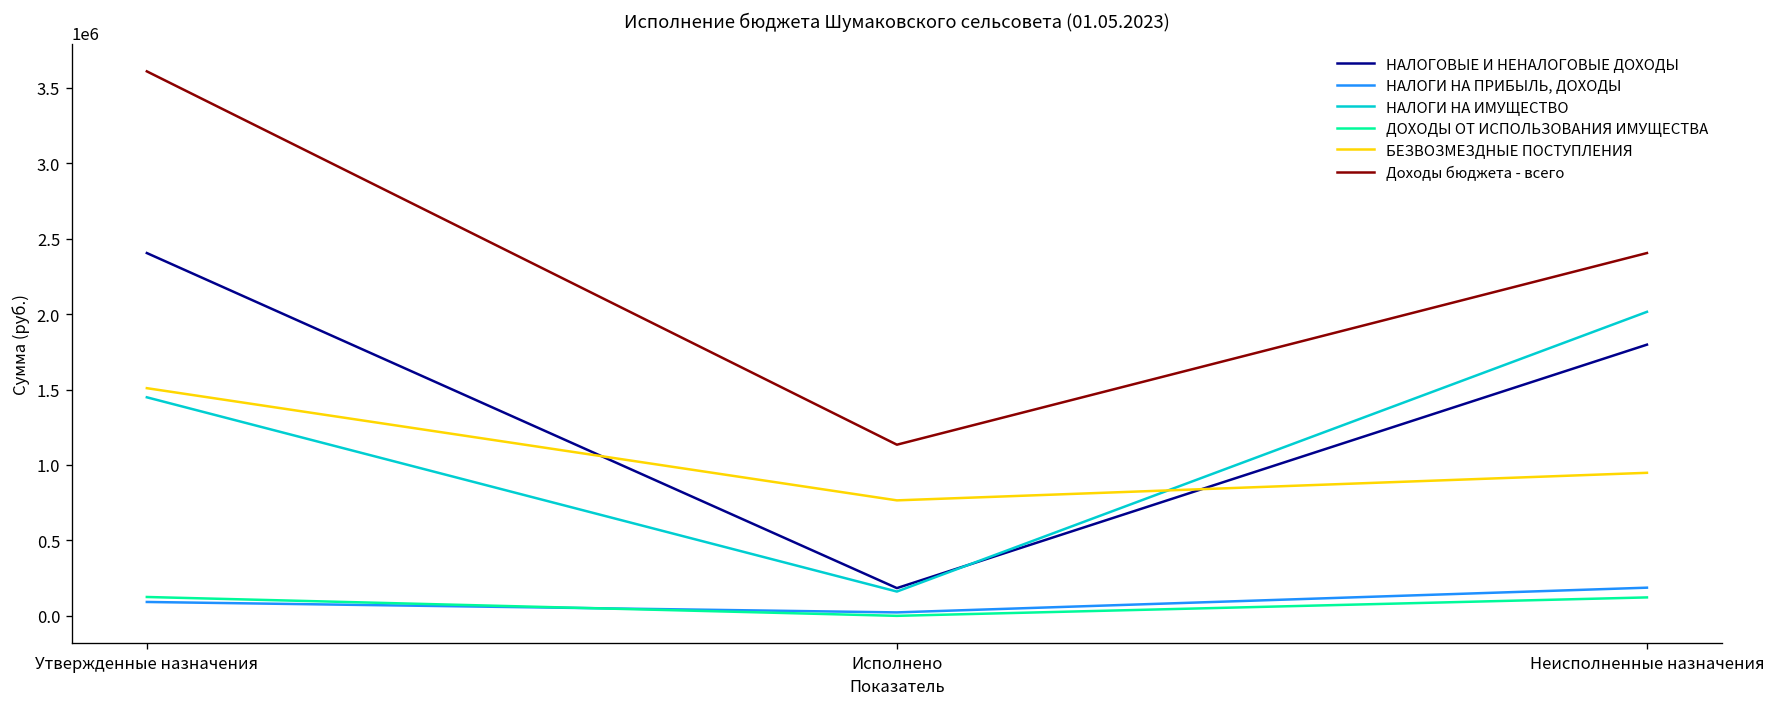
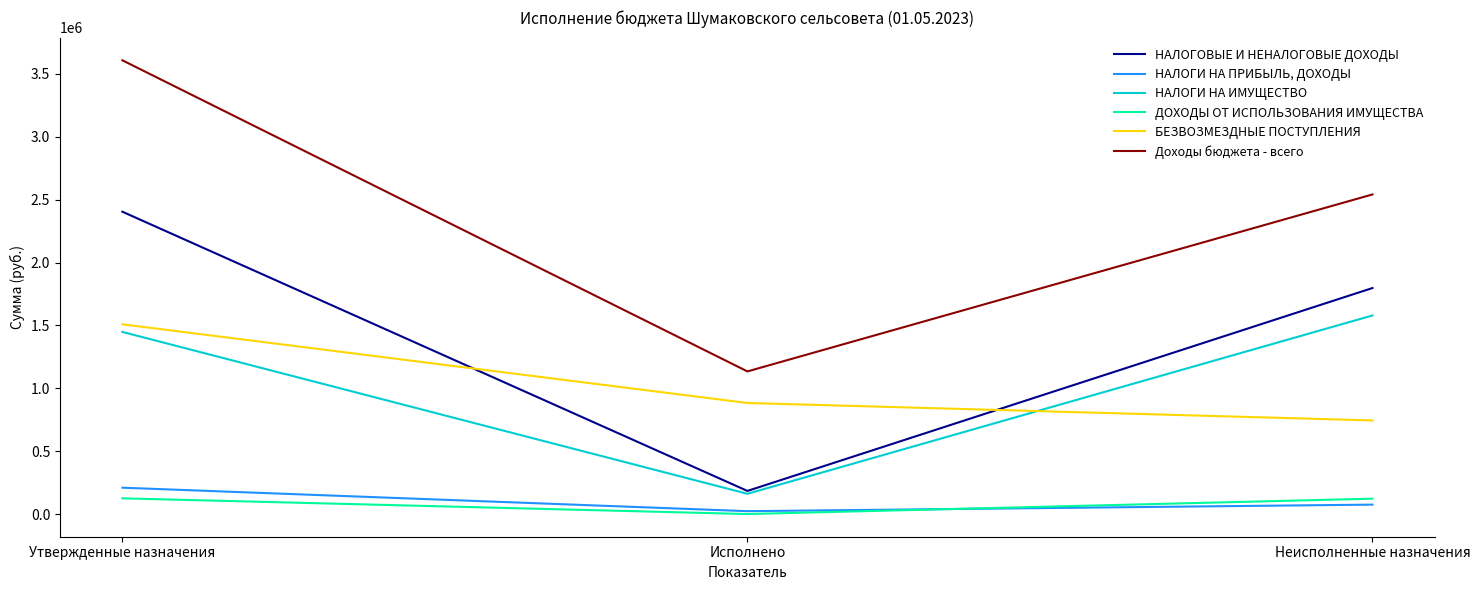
НАЛОГИ НА ПРИБЫЛЬ, ДОХОДЫ, Утвержденные назначения: 90000 -> 210000
БЕЗВОЗМЕЗДНЫЕ ПОСТУПЛЕНИЯ, Исполнено: 770000 -> 880000
НАЛОГИ НА ПРИБЫЛЬ, ДОХОДЫ, Неисполненные назначения: 190000 -> 70000
НАЛОГИ НА ИМУЩЕСТВО, Неисполненные назначения: 2010000 -> 1580000
БЕЗВОЗМЕЗДНЫЕ ПОСТУПЛЕНИЯ, Неисполненные назначения: 950000 -> 740000
Доходы бюджета - всего, Неисполненные назначения: 2400000 -> 2540000
